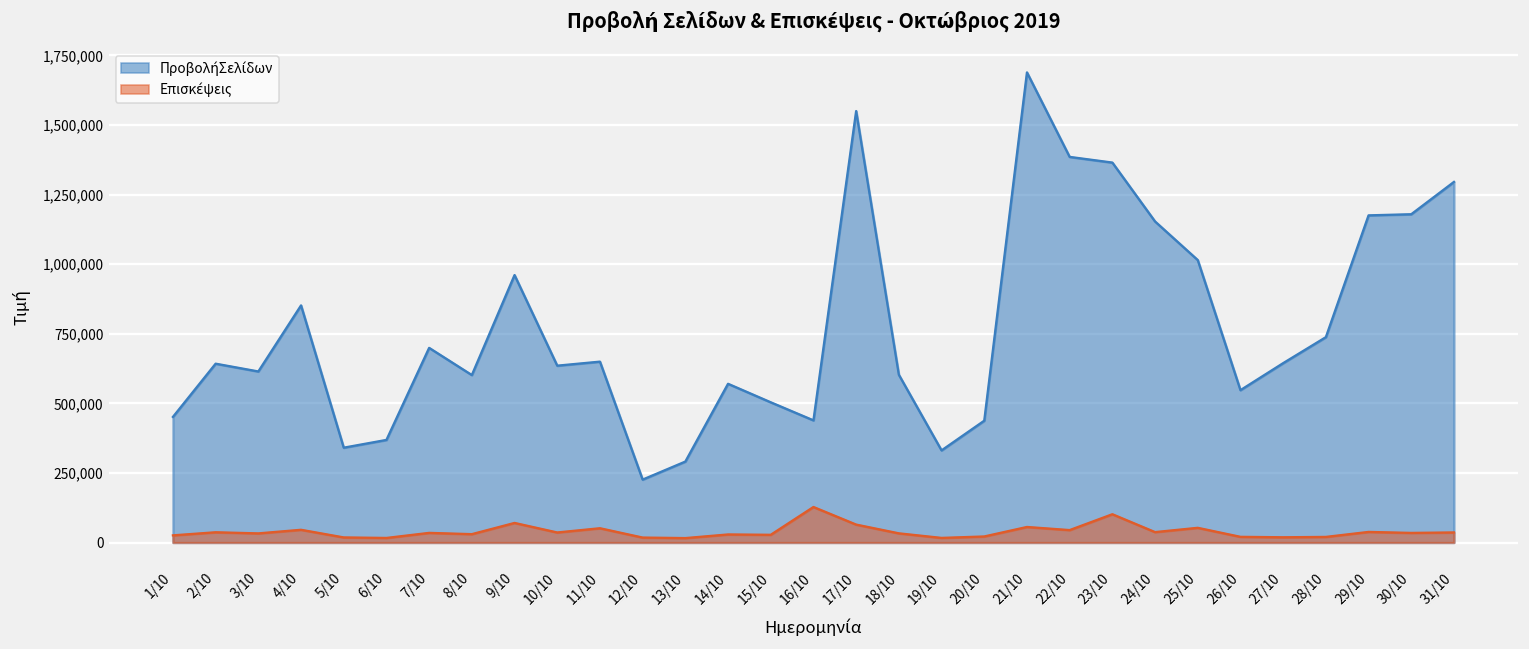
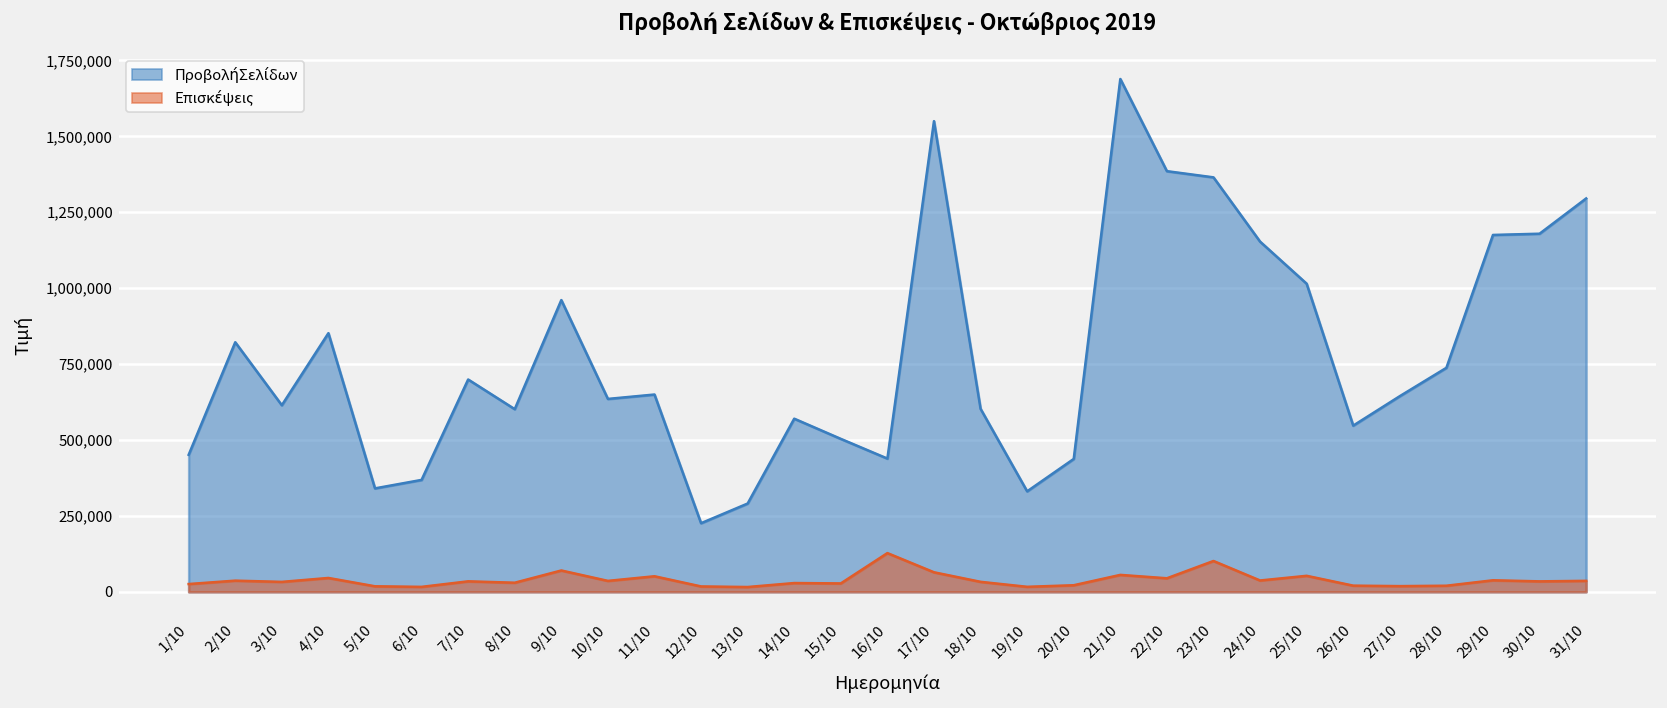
ΠροβολήΣελίδων, 2/10: 640,000 -> 820,000
